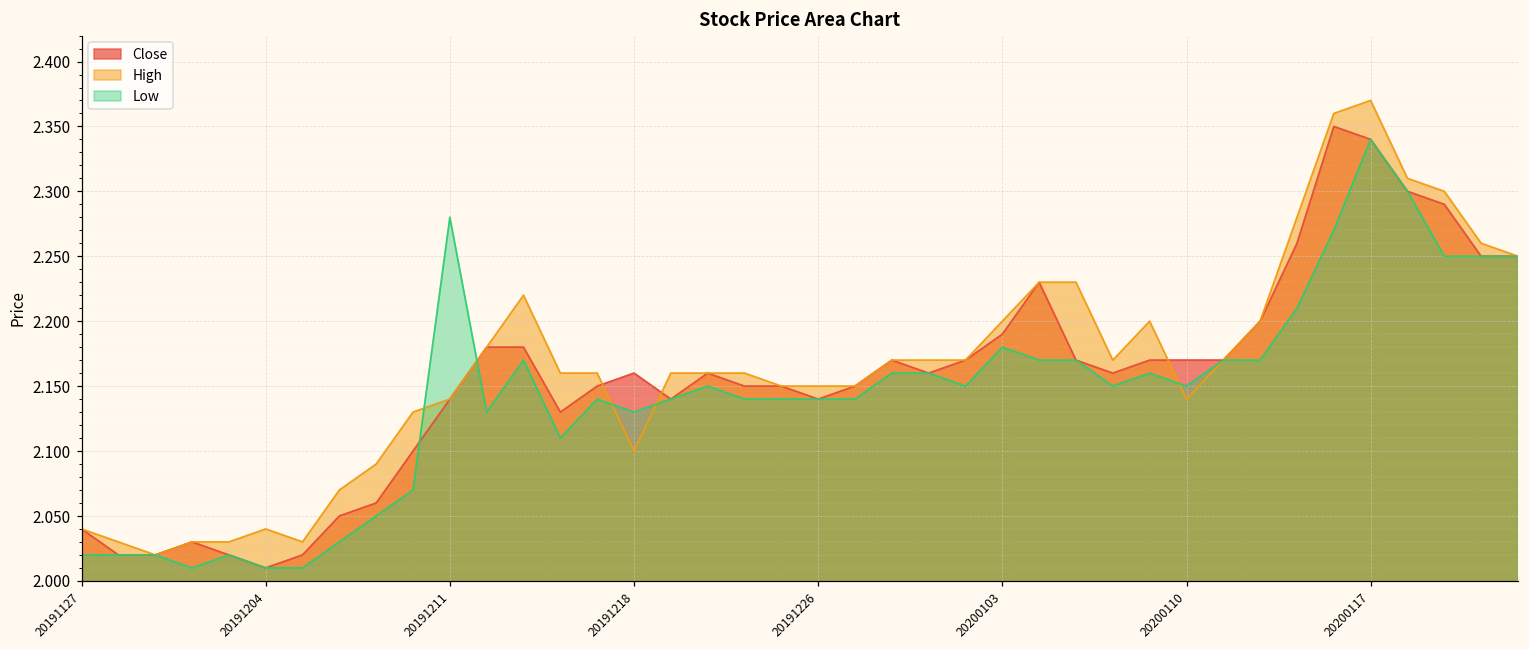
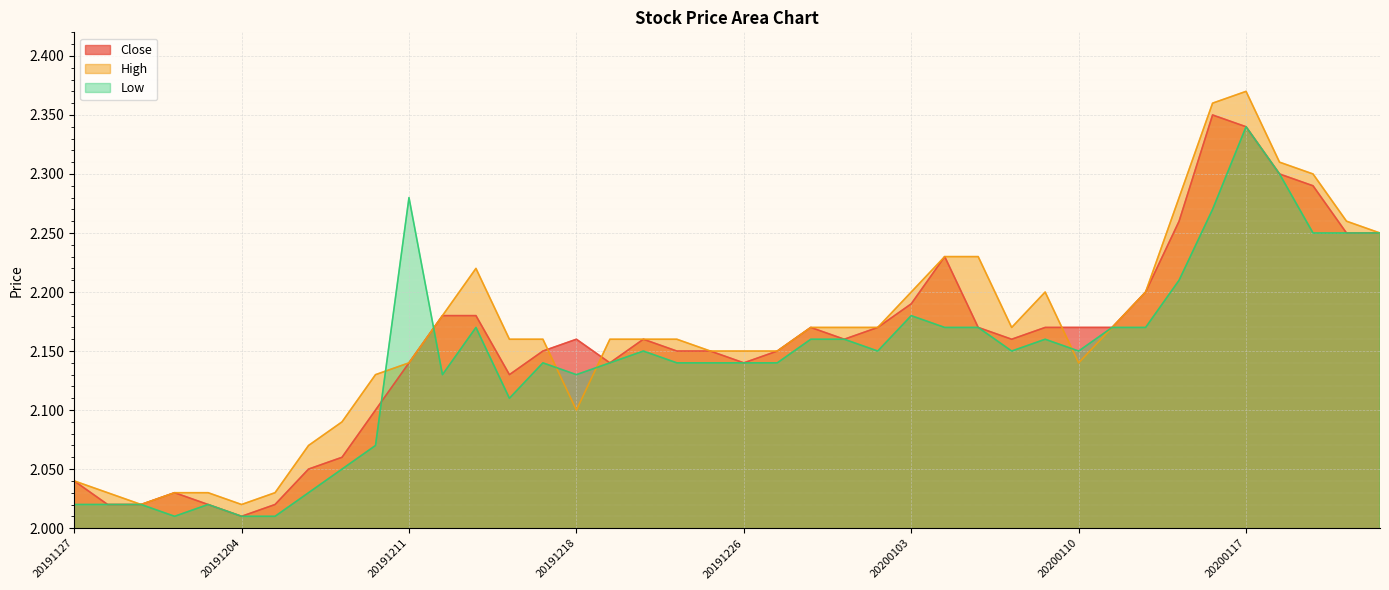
High, 20191204: 2.04 -> 2.02
